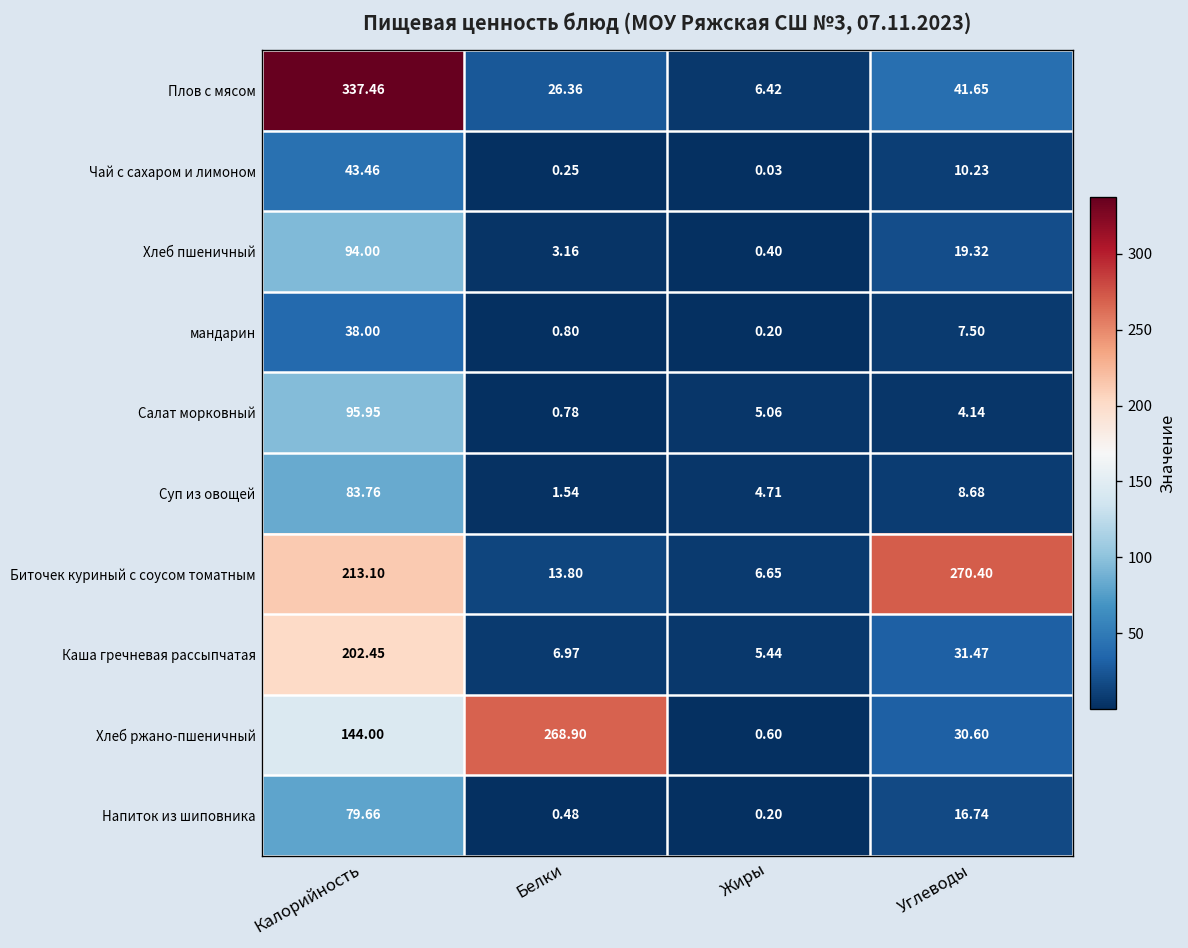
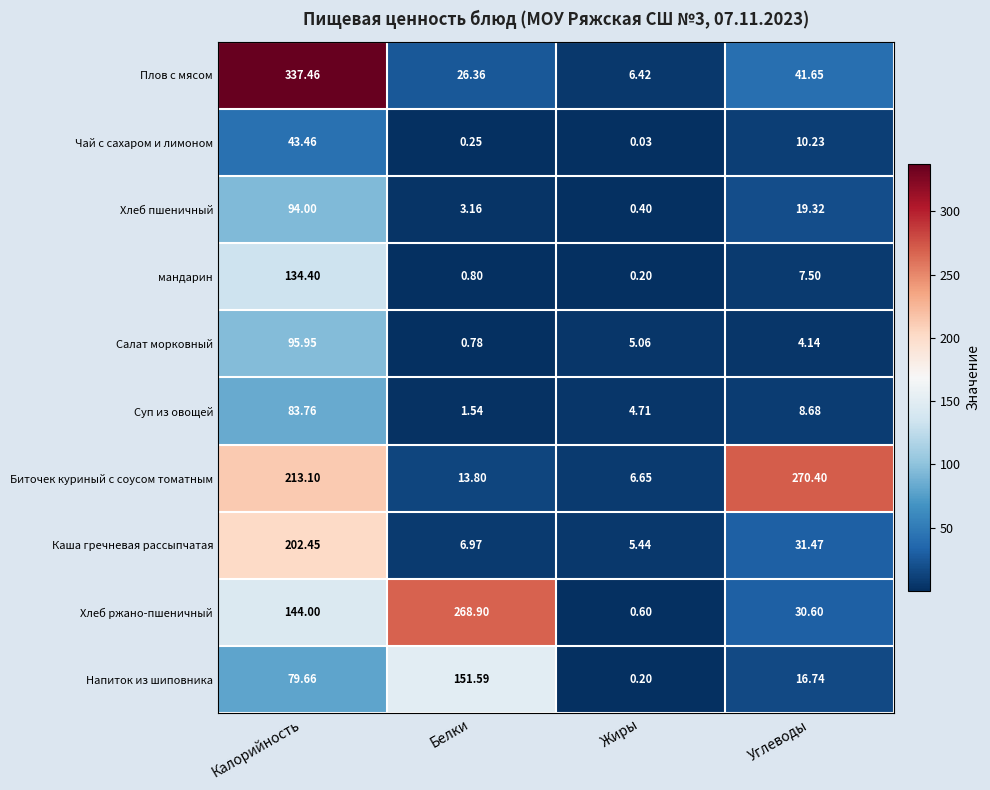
мандарин, Калорийность: 38.00 -> 134.40
Напиток из шиповника, Белки: 0.48 -> 151.59
